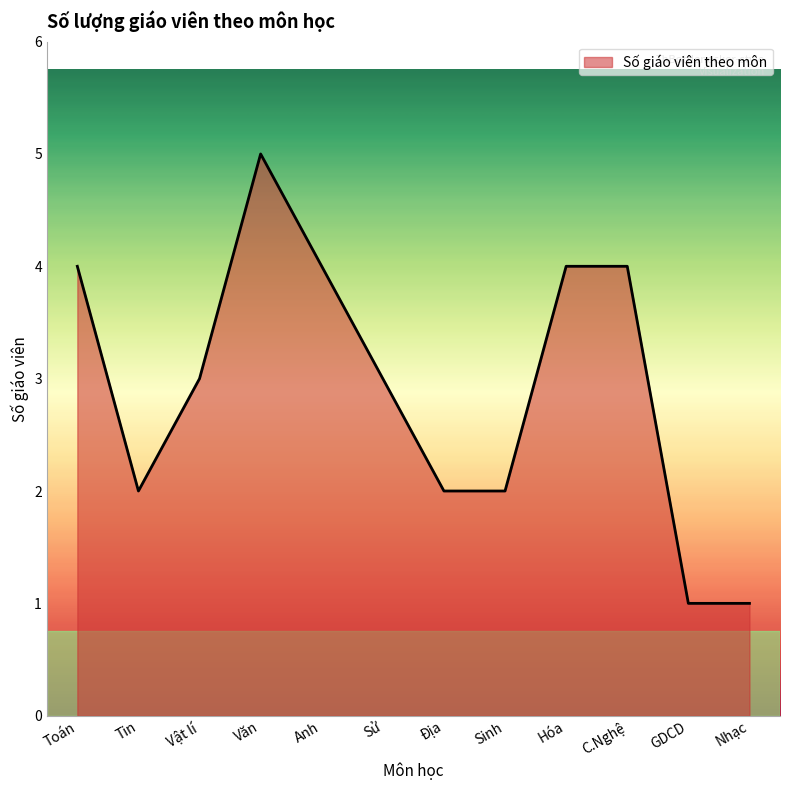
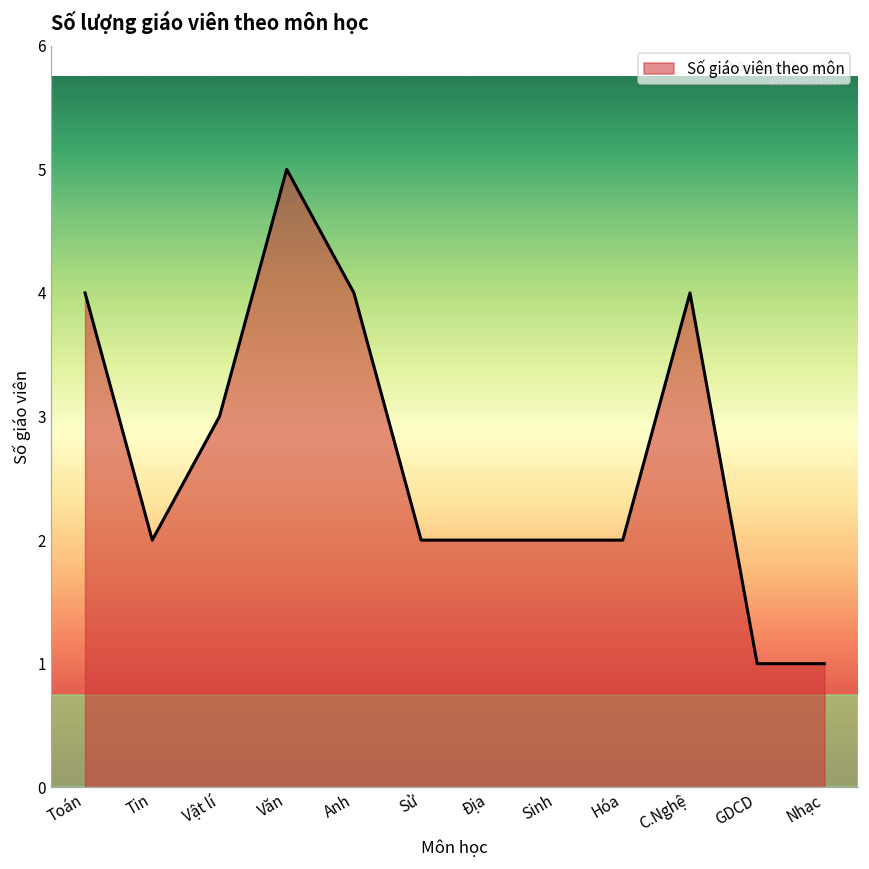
Sử: 3 -> 2
Hóa: 4 -> 2
